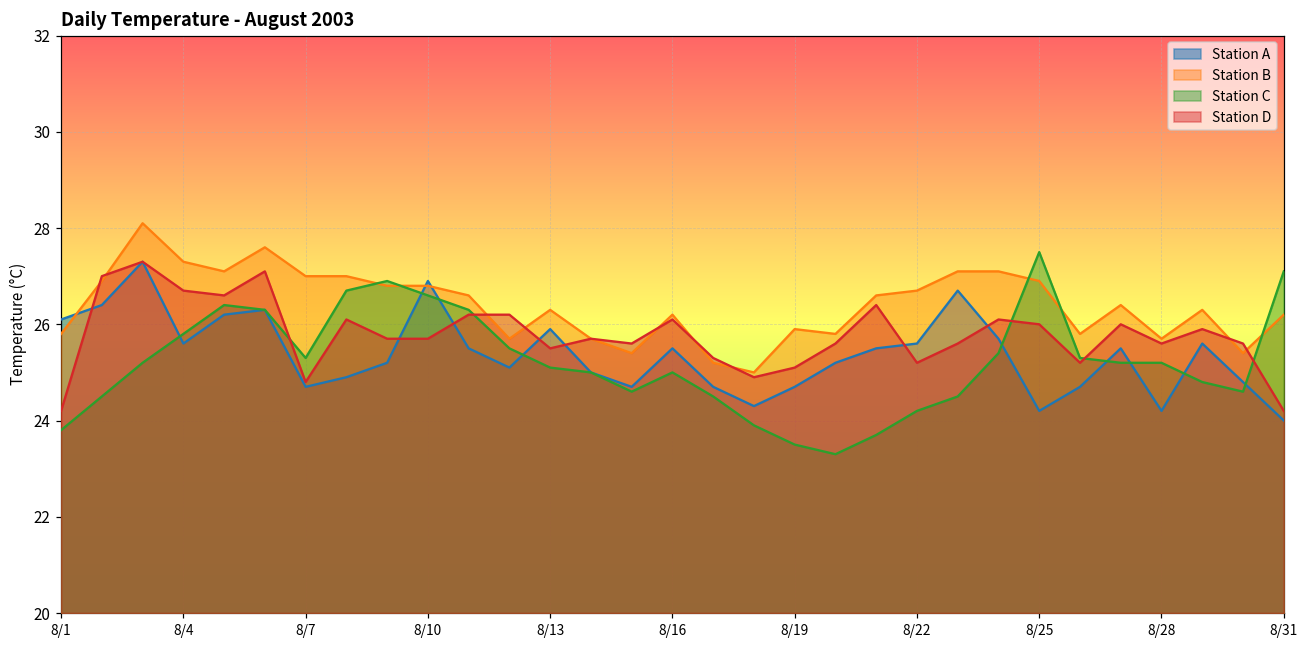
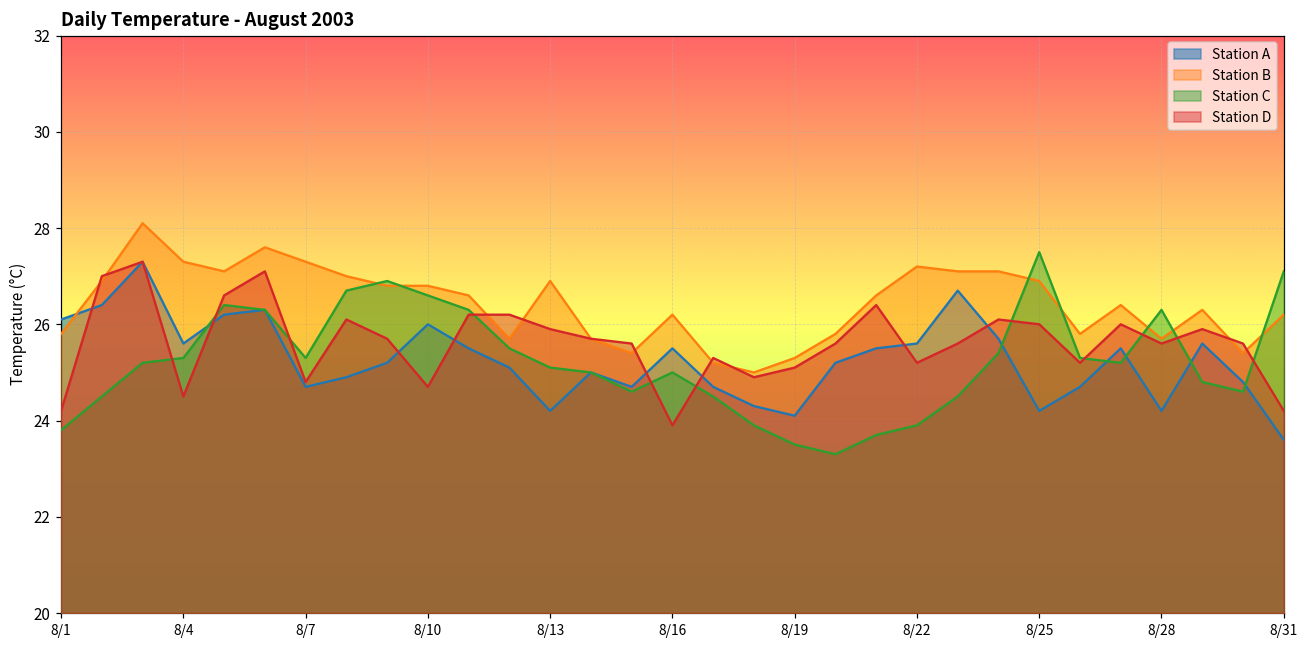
Station C, 8/4: 25.8 -> 25.3
Station D, 8/4: 26.7 -> 24.5
Station B, 8/7: 27.0 -> 27.3
Station A, 8/10: 26.9 -> 26.0
Station D, 8/10: 25.7 -> 24.7
Station A, 8/13: 25.9 -> 24.2
Station B, 8/13: 26.3 -> 26.9
Station D, 8/13: 25.5 -> 25.9
Station D, 8/16: 26.1 -> 23.9
Station A, 8/19: 24.7 -> 24.1
Station B, 8/19: 25.9 -> 25.3
Station B, 8/22: 26.7 -> 27.2
Station C, 8/22: 24.2 -> 23.9
Station C, 8/28: 25.2 -> 26.3
Station A, 8/31: 24.0 -> 23.6
